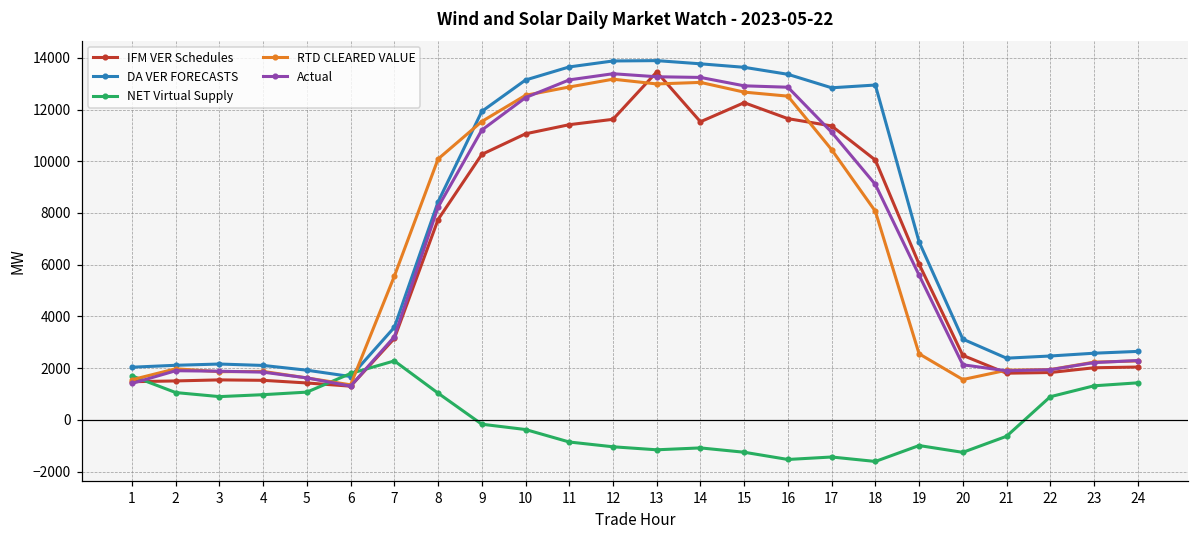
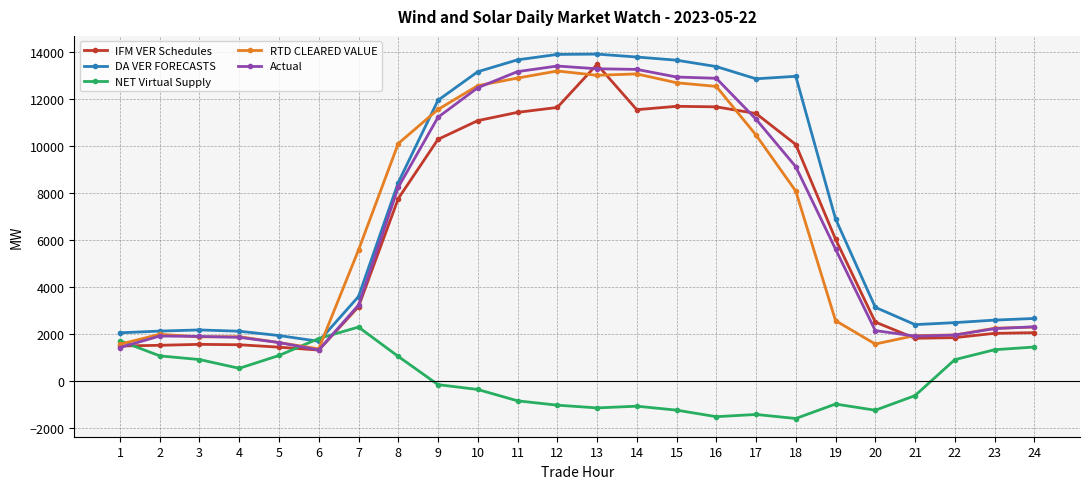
NET Virtual Supply, 4: 1000 -> 500
IFM VER Schedules, 15: 12300 -> 11700
